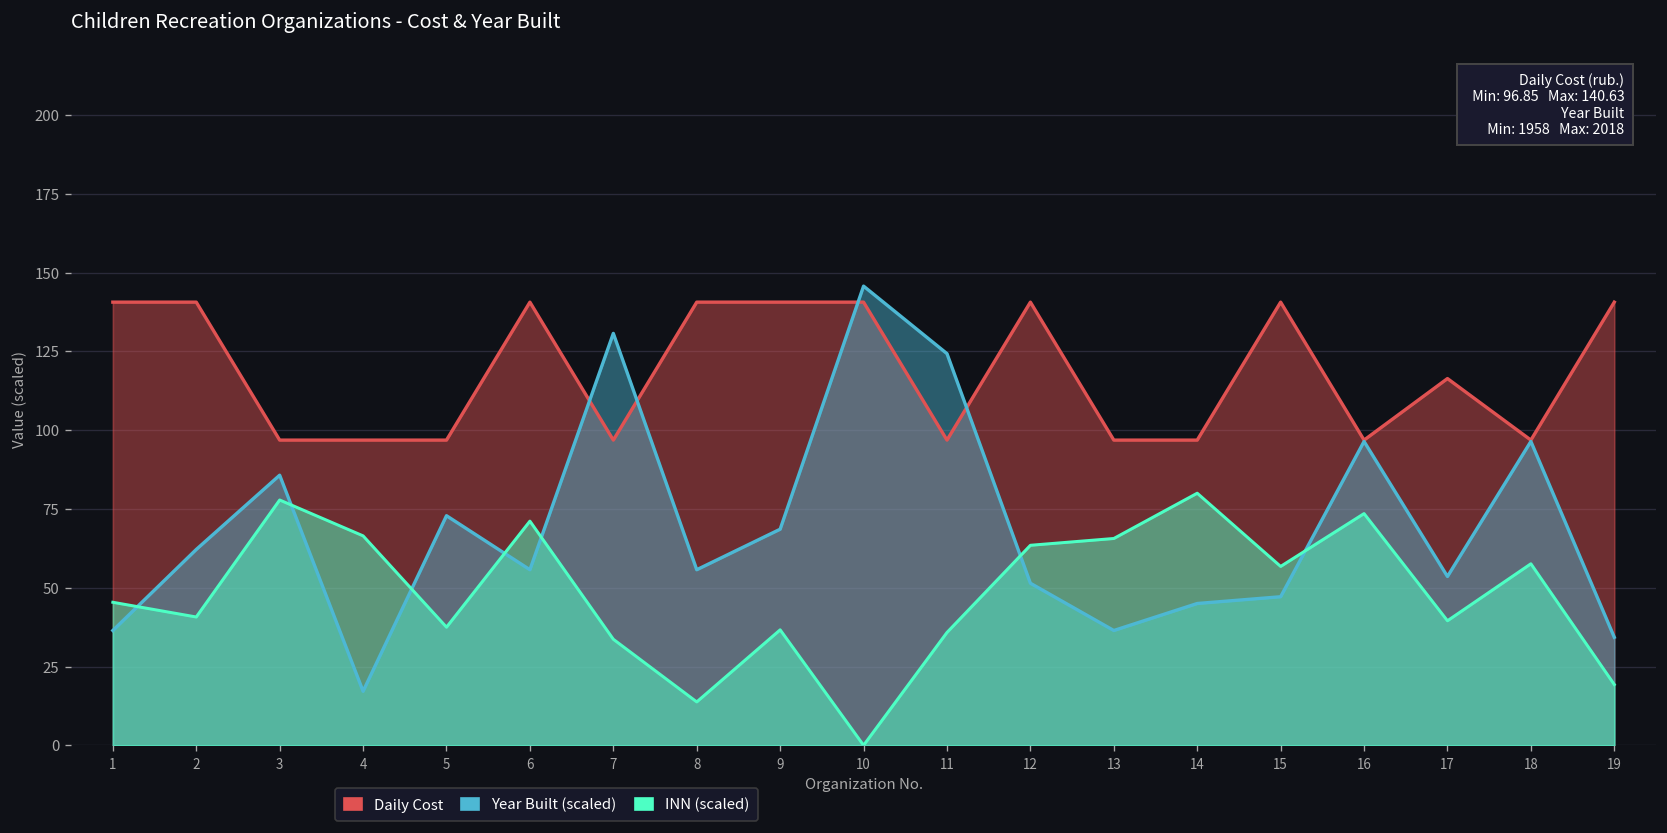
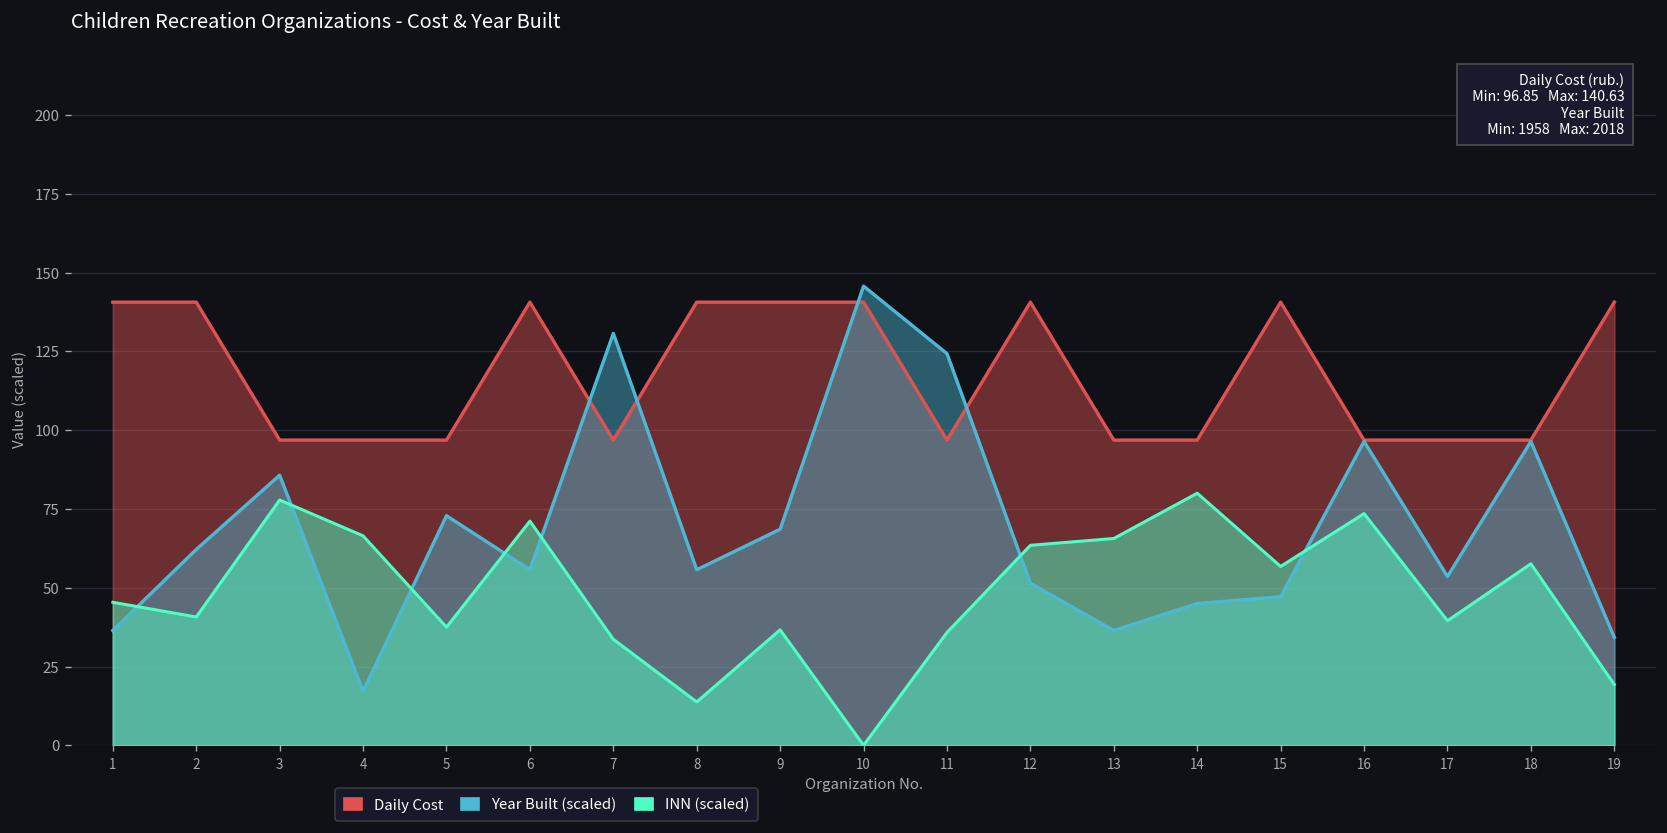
Daily Cost, 17: 116 -> 97
